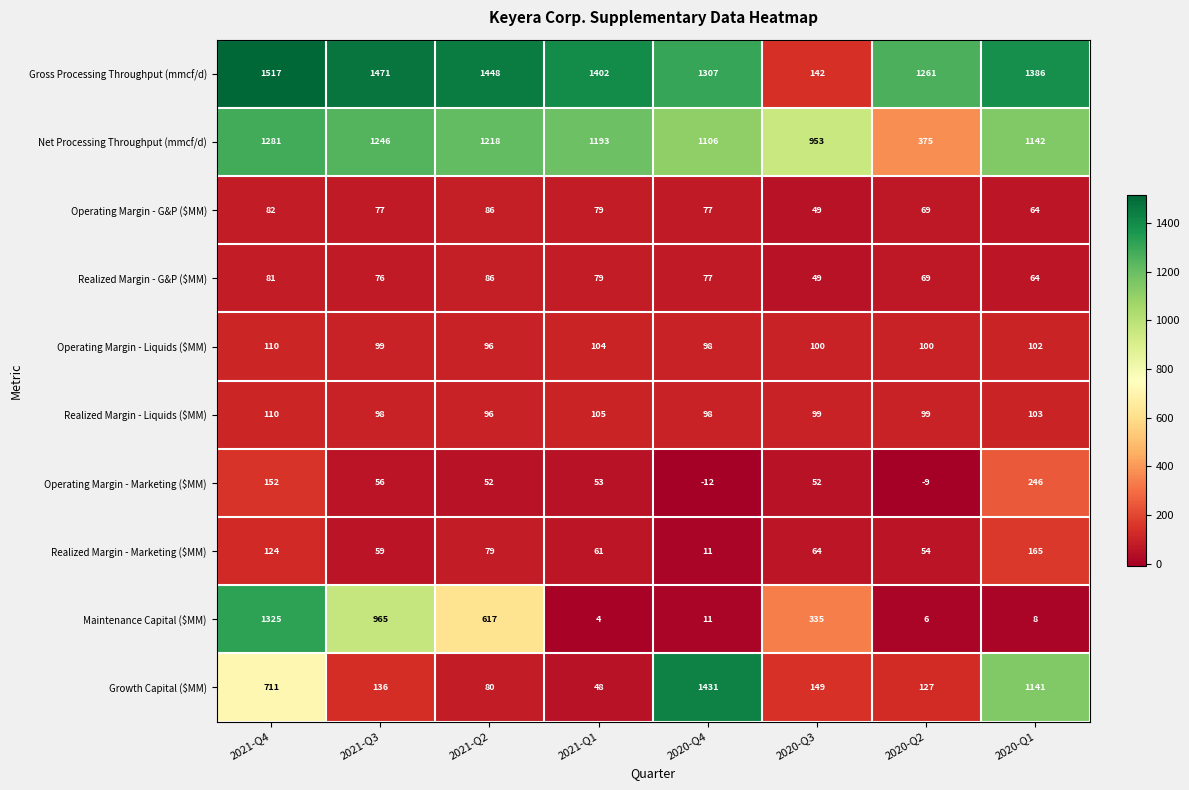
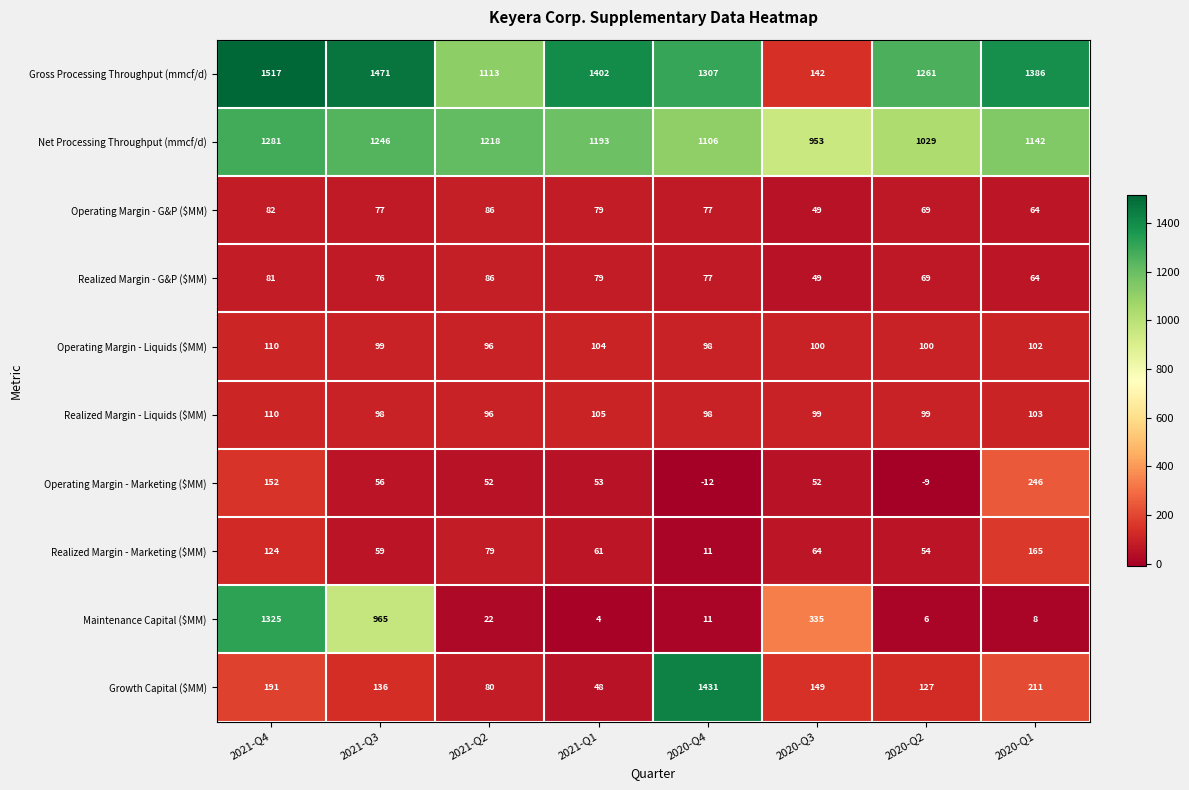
Gross Processing Throughput (mmcf/d), 2021-Q2: 1448 -> 1113
Net Processing Throughput (mmcf/d), 2020-Q2: 375 -> 1029
Maintenance Capital ($MM), 2021-Q2: 617 -> 22
Growth Capital ($MM), 2021-Q4: 711 -> 191
Growth Capital ($MM), 2020-Q1: 1141 -> 211
